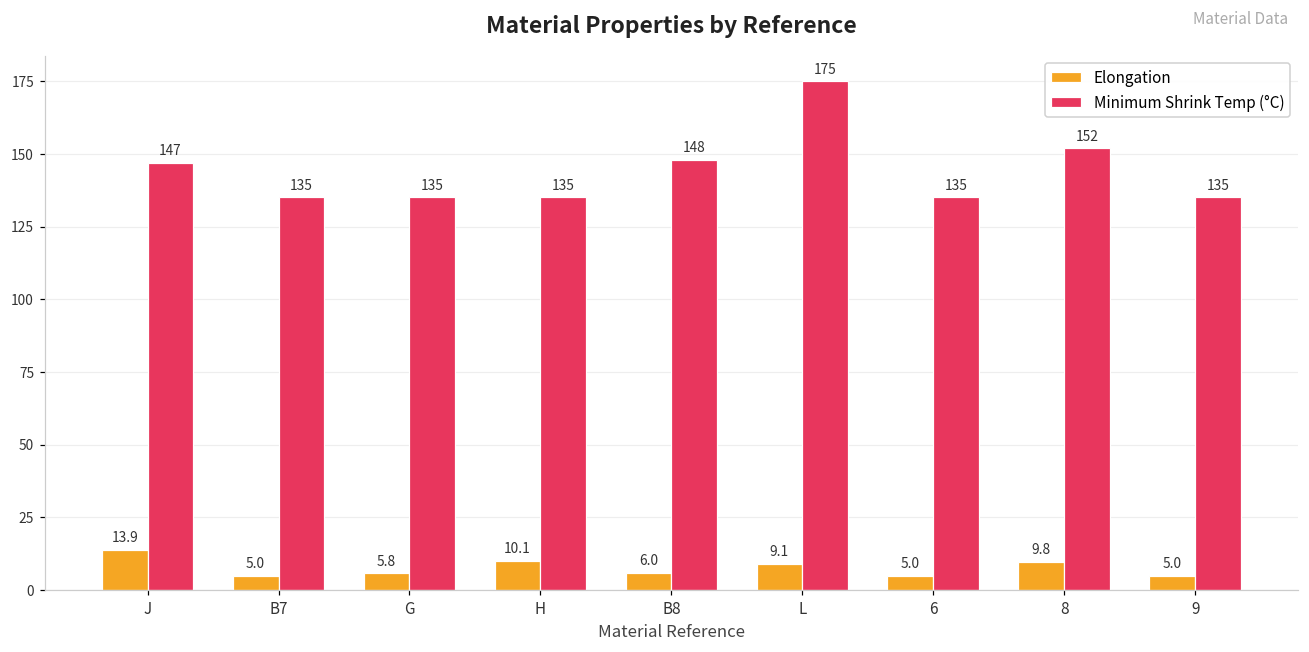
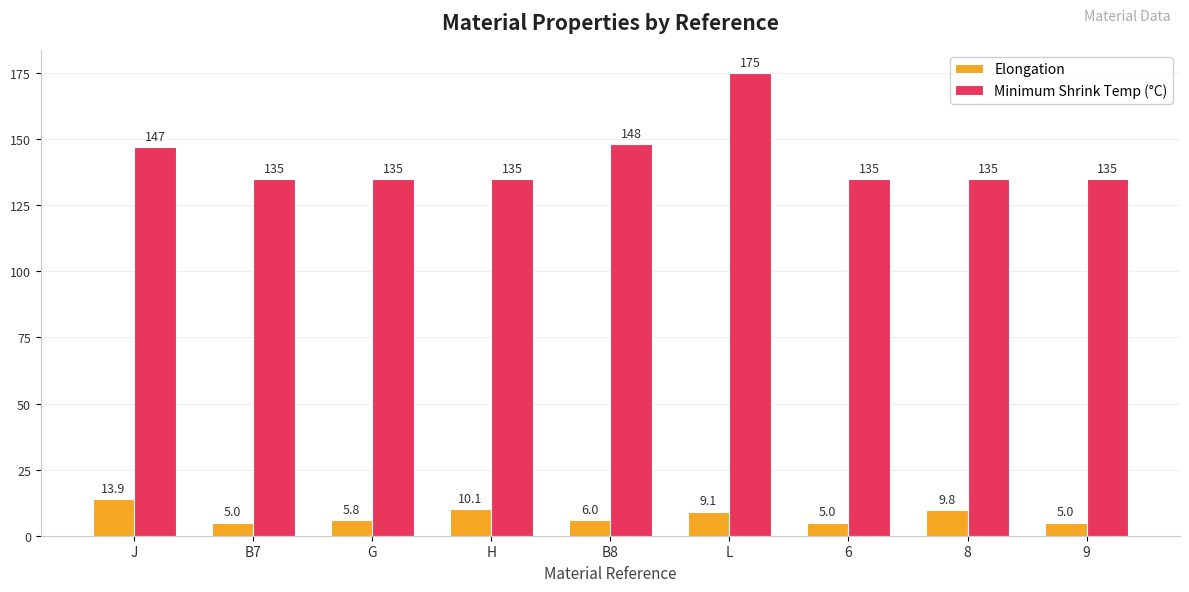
Minimum Shrink Temp (°C), 8: 152 -> 135
